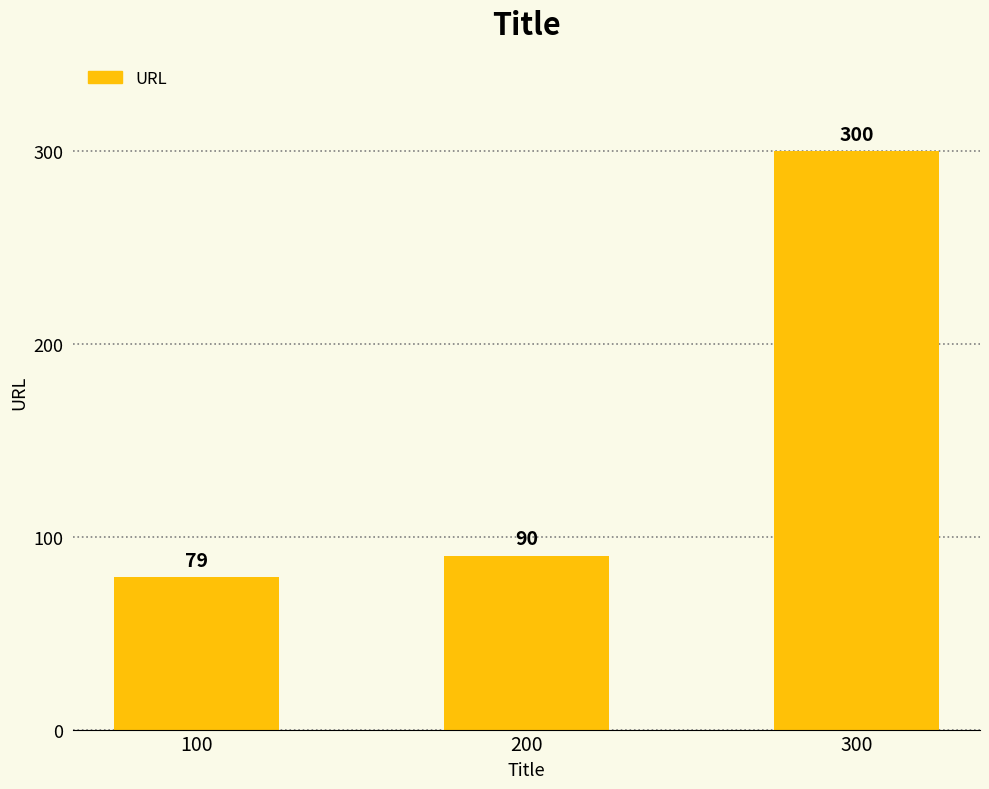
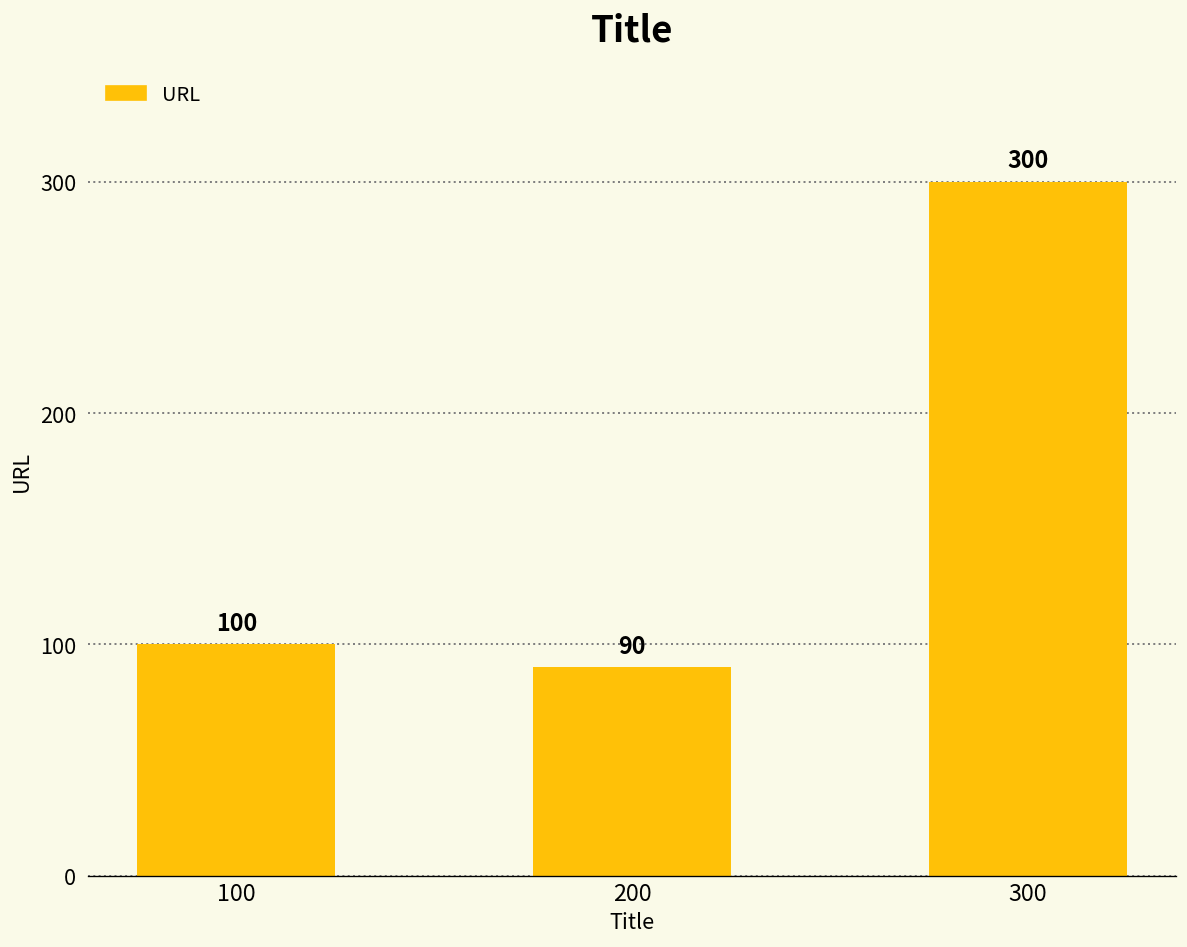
100: 79 -> 100
